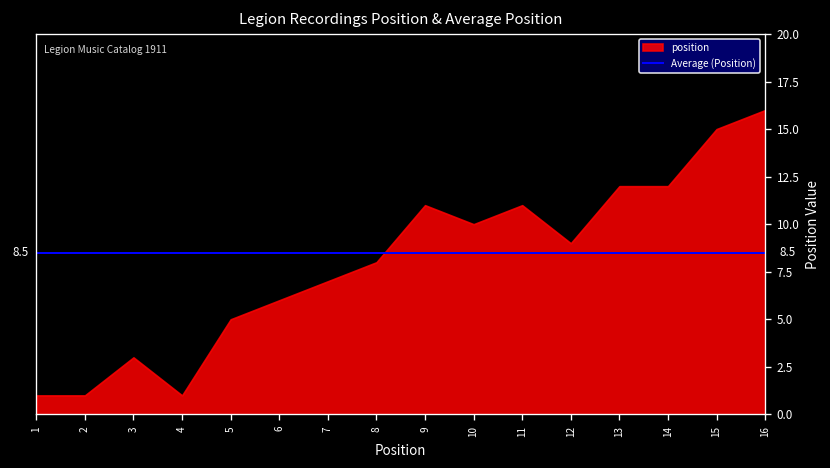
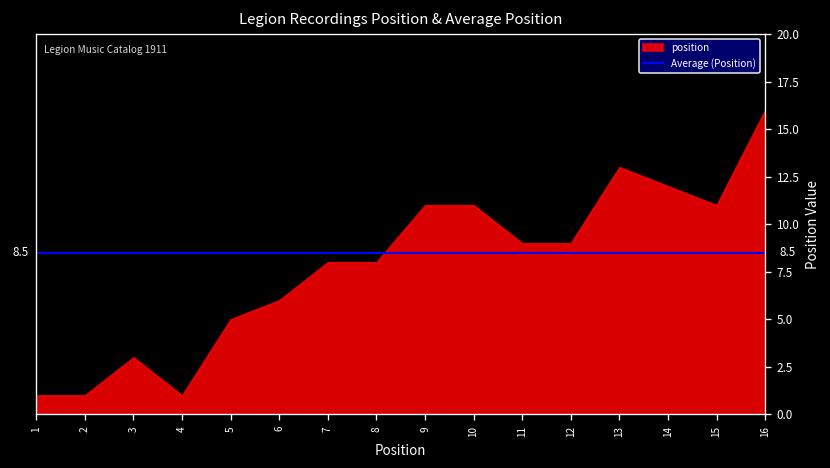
7: 7 -> 8
10: 10 -> 11
11: 11 -> 9
13: 12 -> 13
15: 15 -> 11
